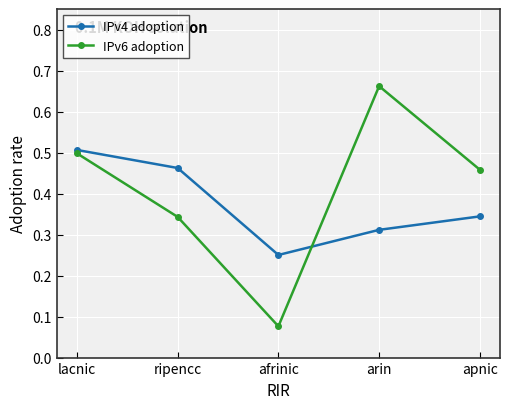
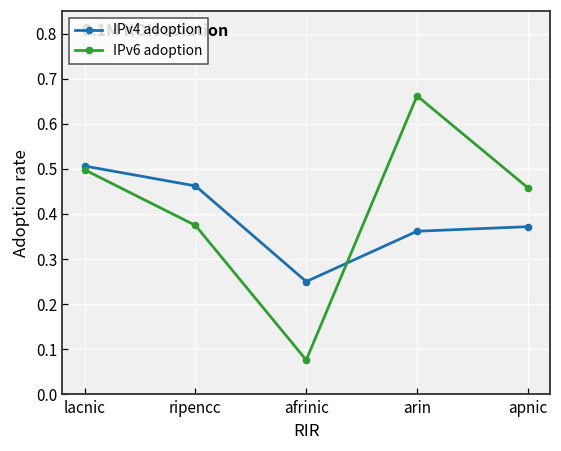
IPv6 adoption, ripencc: 0.34 -> 0.37
IPv4 adoption, arin: 0.31 -> 0.36
IPv4 adoption, apnic: 0.34 -> 0.37
